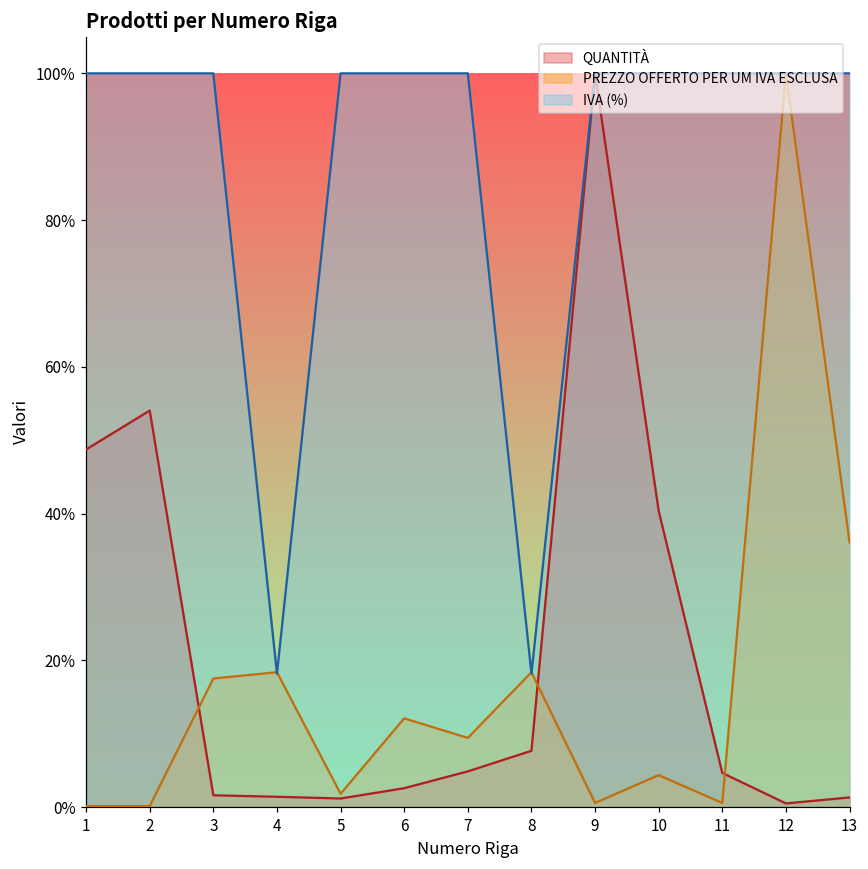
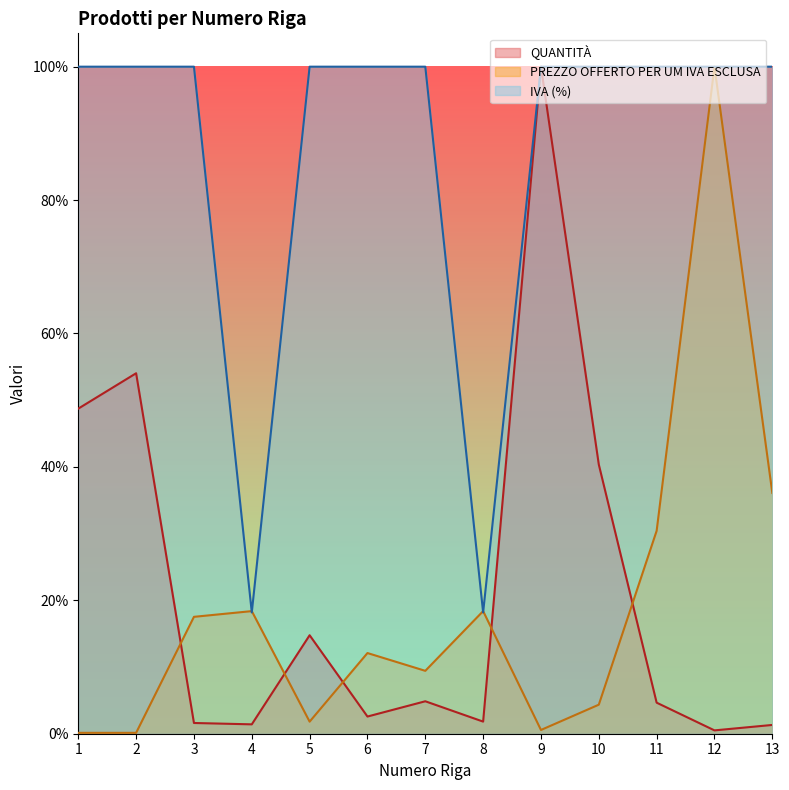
QUANTITÀ, 5: 1% -> 15%
QUANTITÀ, 8: 8% -> 2%
PREZZO OFFERTO PER UM IVA ESCLUSA, 11: 1% -> 30%
